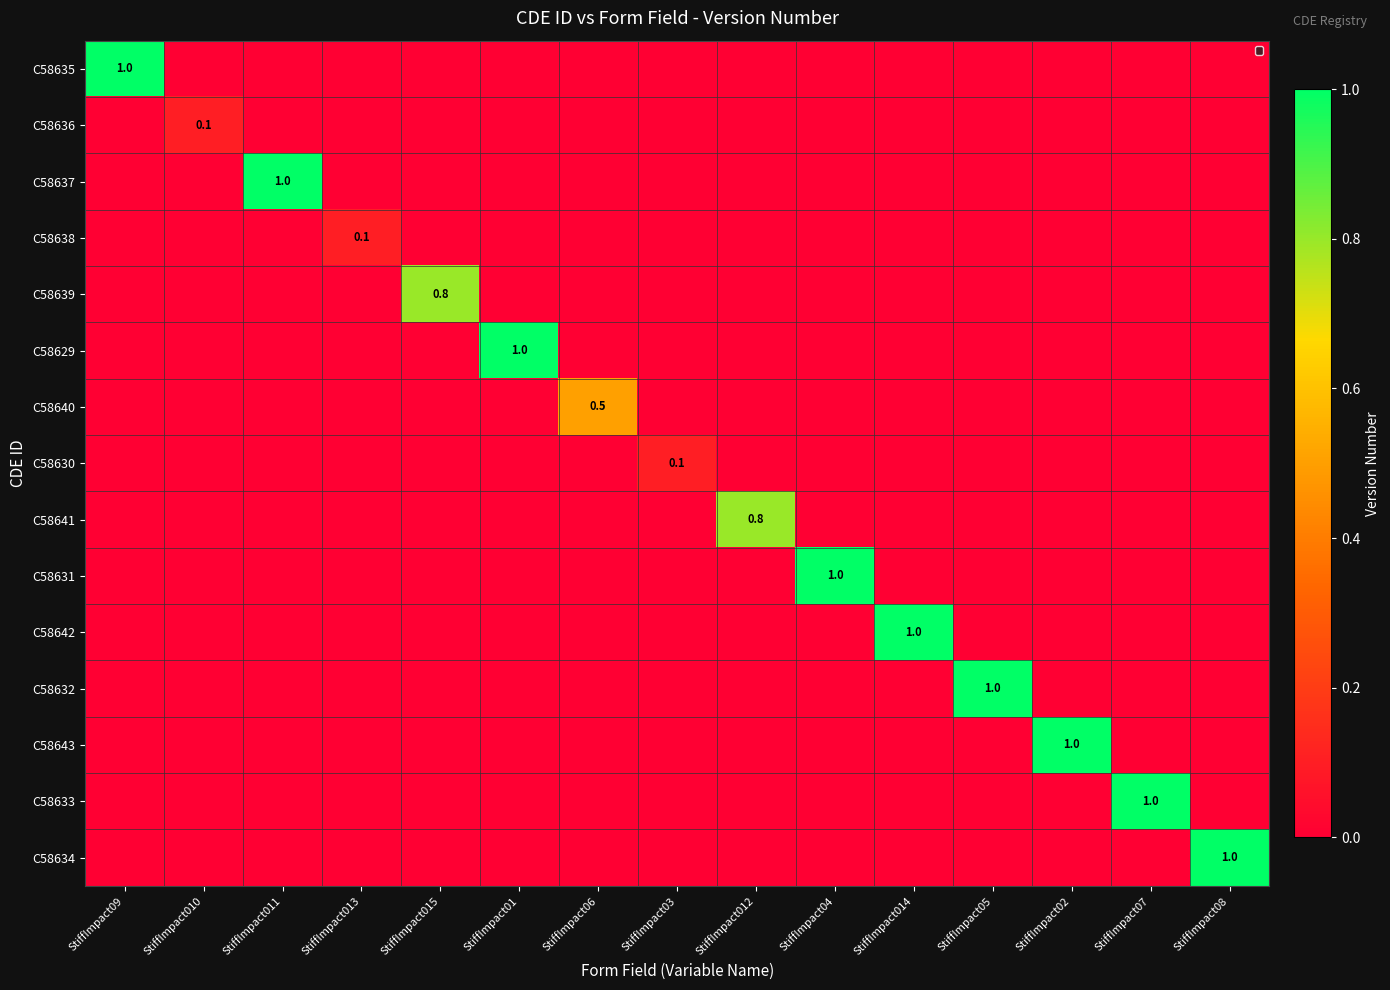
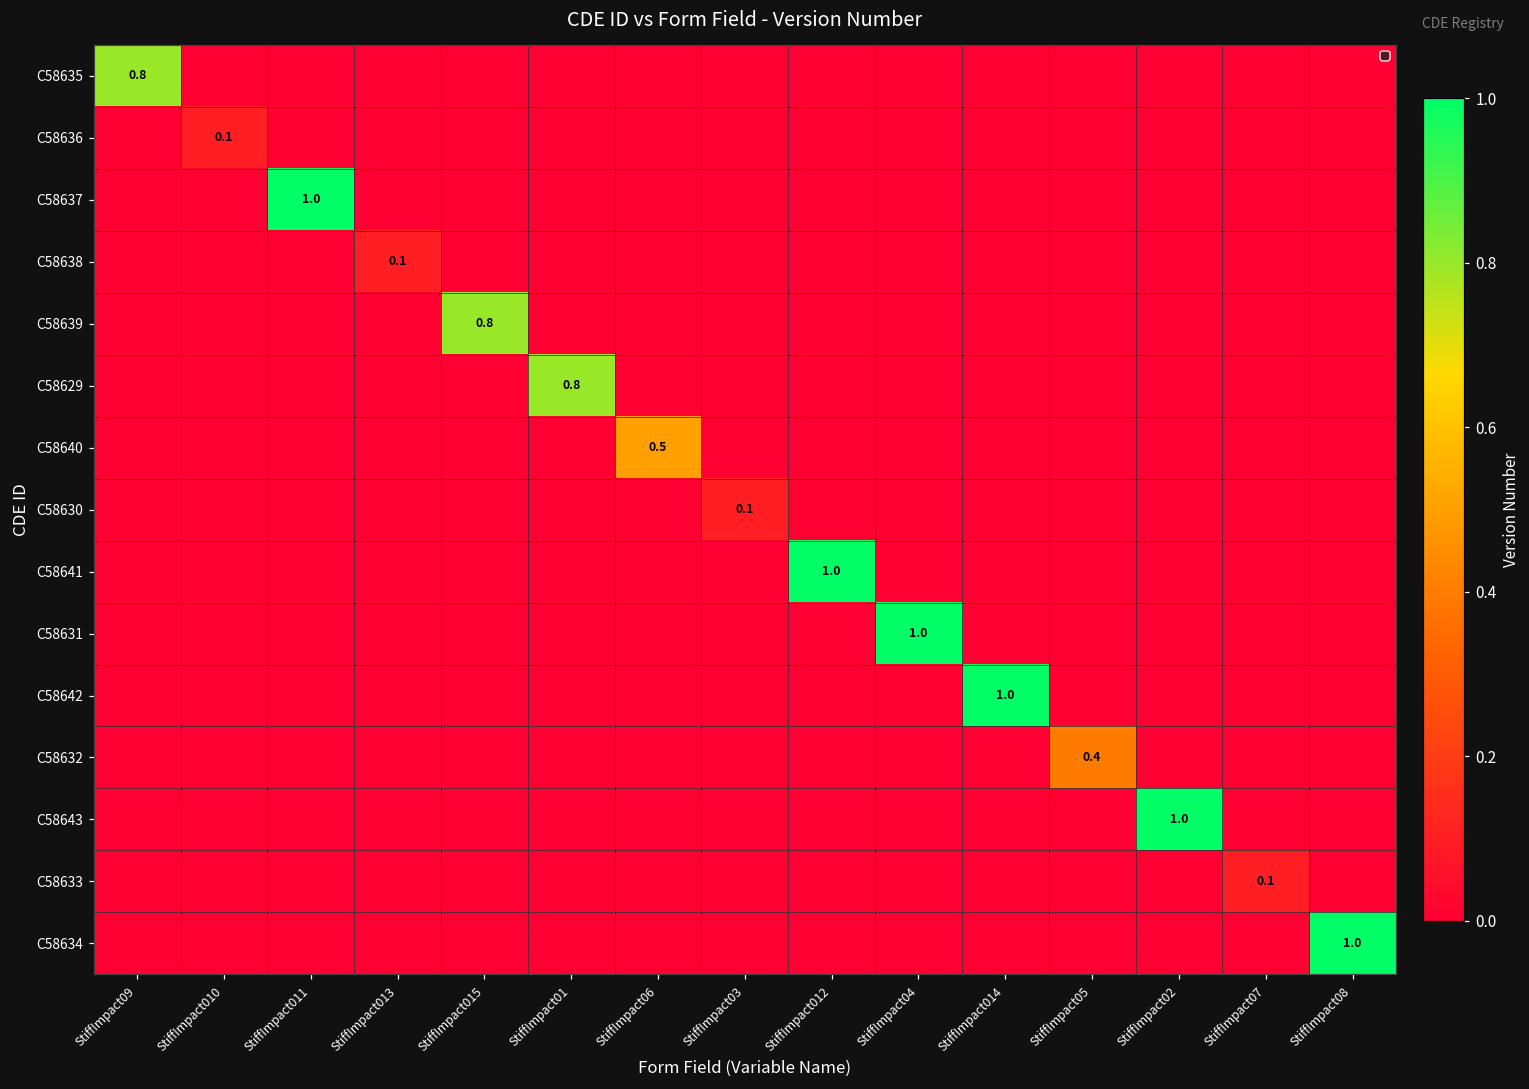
C58635, StiffImpact09: 1.0 -> 0.8
C58629, StiffImpact01: 1.0 -> 0.8
C58641, StiffImpact012: 0.8 -> 1.0
C58632, StiffImpact05: 1.0 -> 0.4
C58633, StiffImpact07: 1.0 -> 0.1
